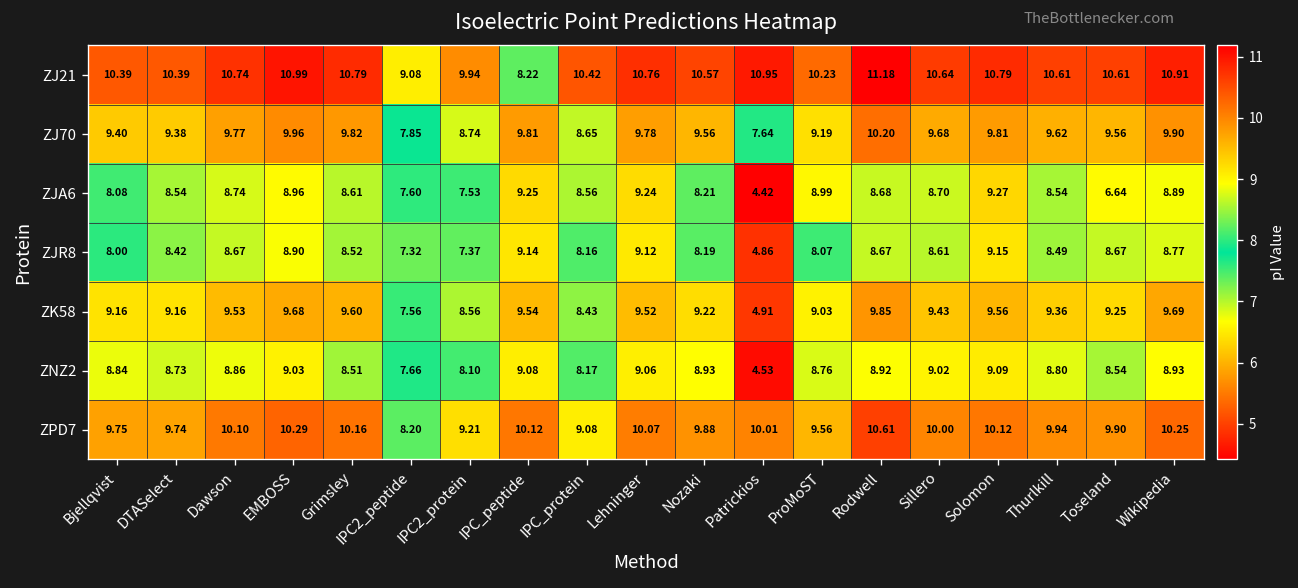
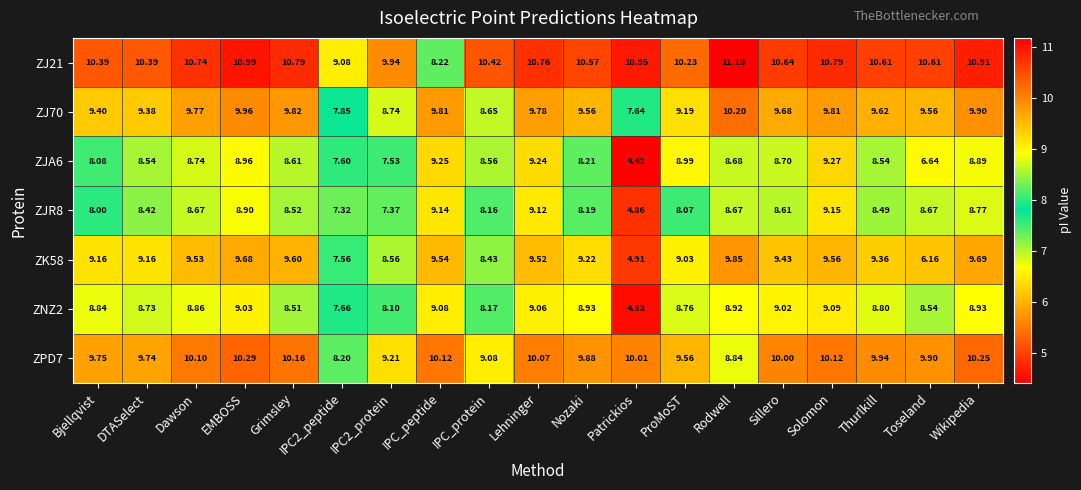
ZK58, Toseland: 9.25 -> 6.16
ZPD7, Rodwell: 10.61 -> 8.84
